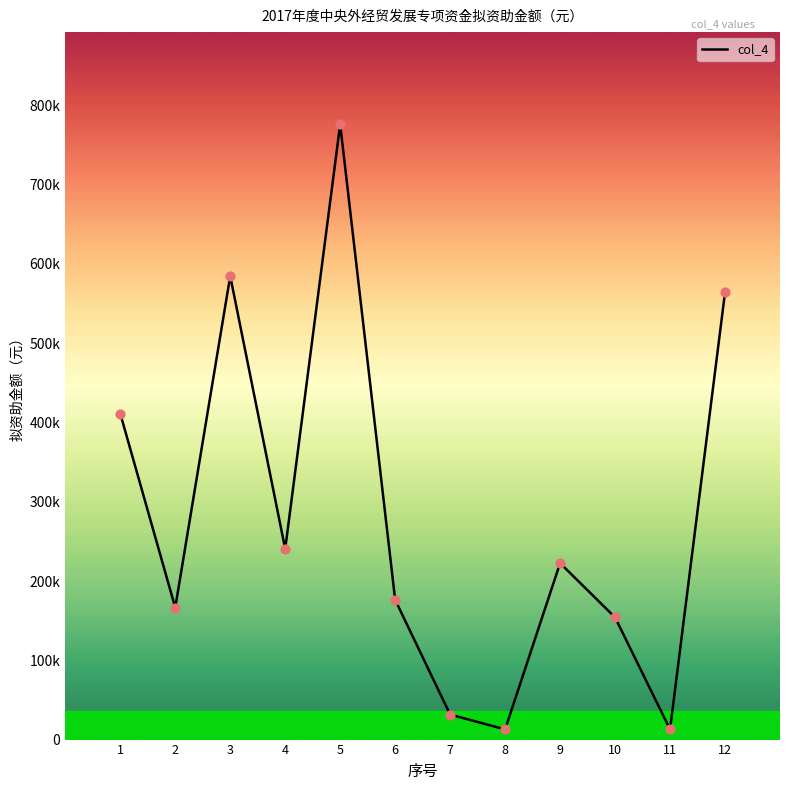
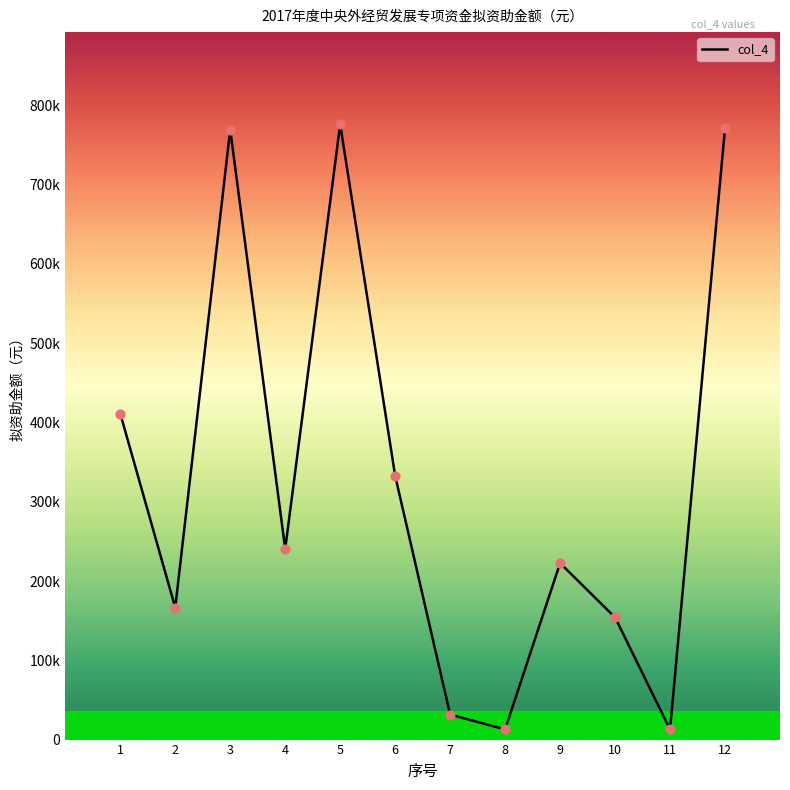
3: 580000 -> 770000
6: 180000 -> 330000
12: 560000 -> 770000
